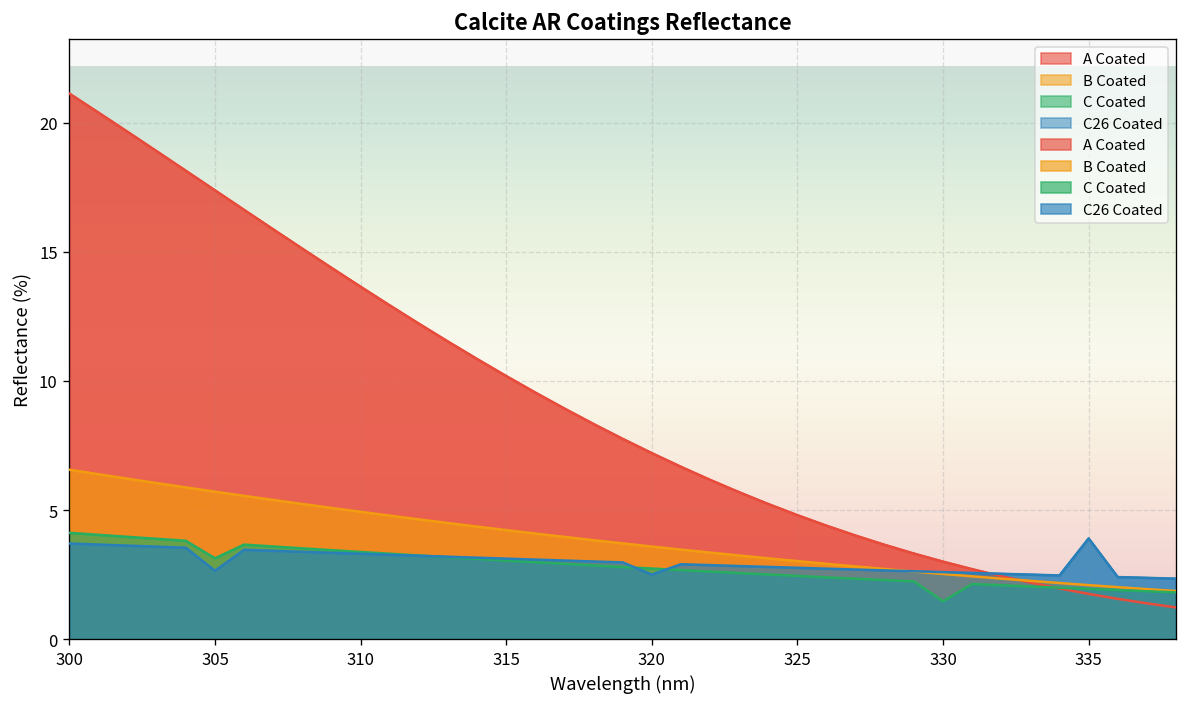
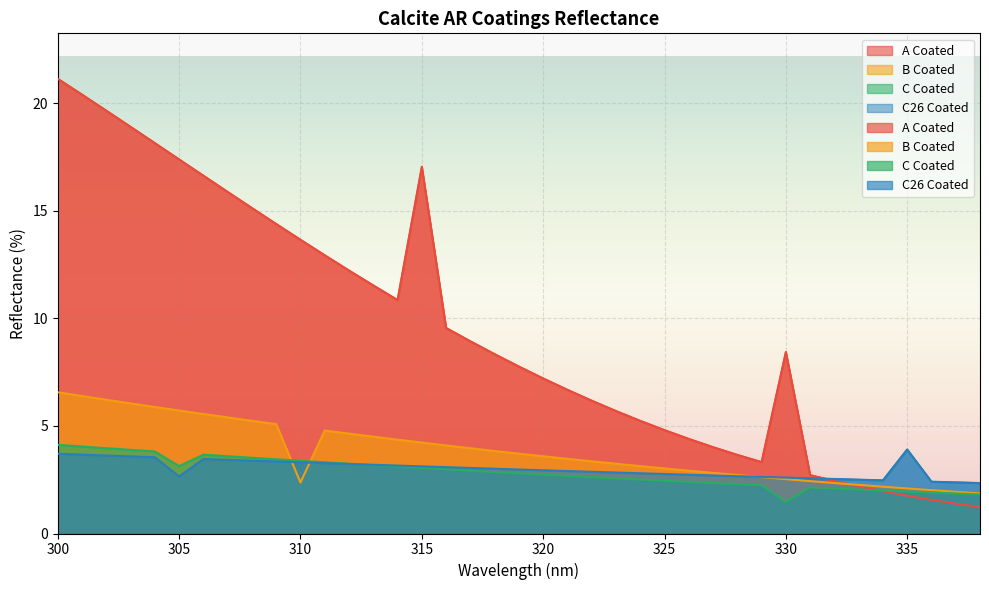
B Coated, 310: 4.9 -> 2.4
A Coated, 315: 10.2 -> 17.0
C26 Coated, 320: 2.5 -> 2.9
A Coated, 330: 3.0 -> 8.4
